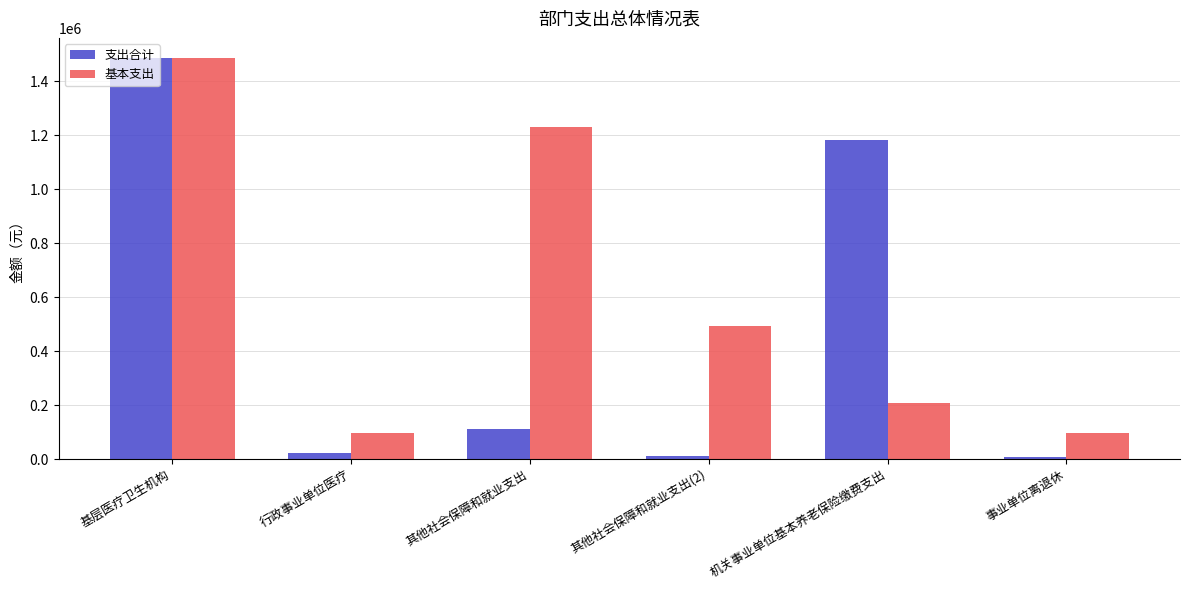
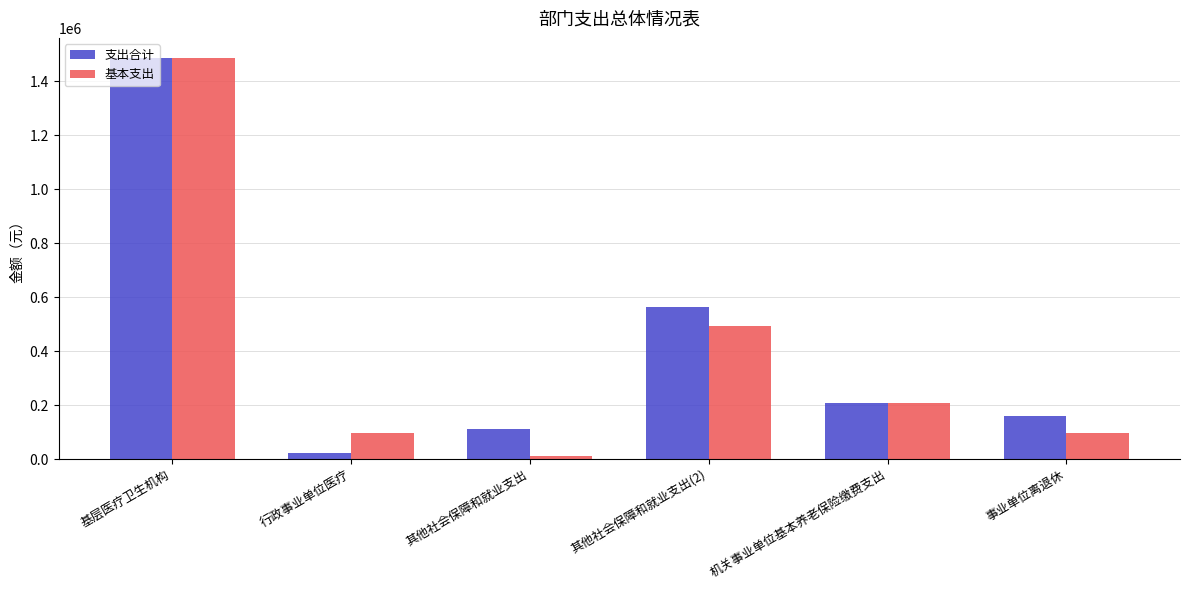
基本支出, 其他社会保障和就业支出: 1230000 -> 10000
支出合计, 其他社会保障和就业支出(2): 10000 -> 560000
支出合计, 机关事业单位基本养老保险缴费支出: 1180000 -> 210000
支出合计, 事业单位离退休: 10000 -> 160000
